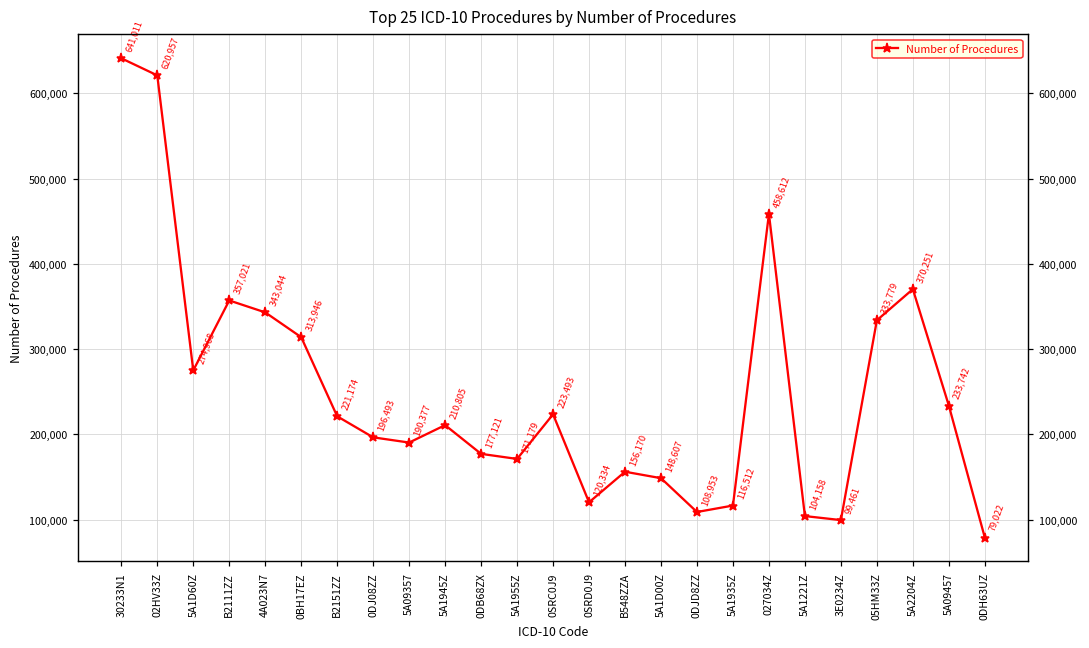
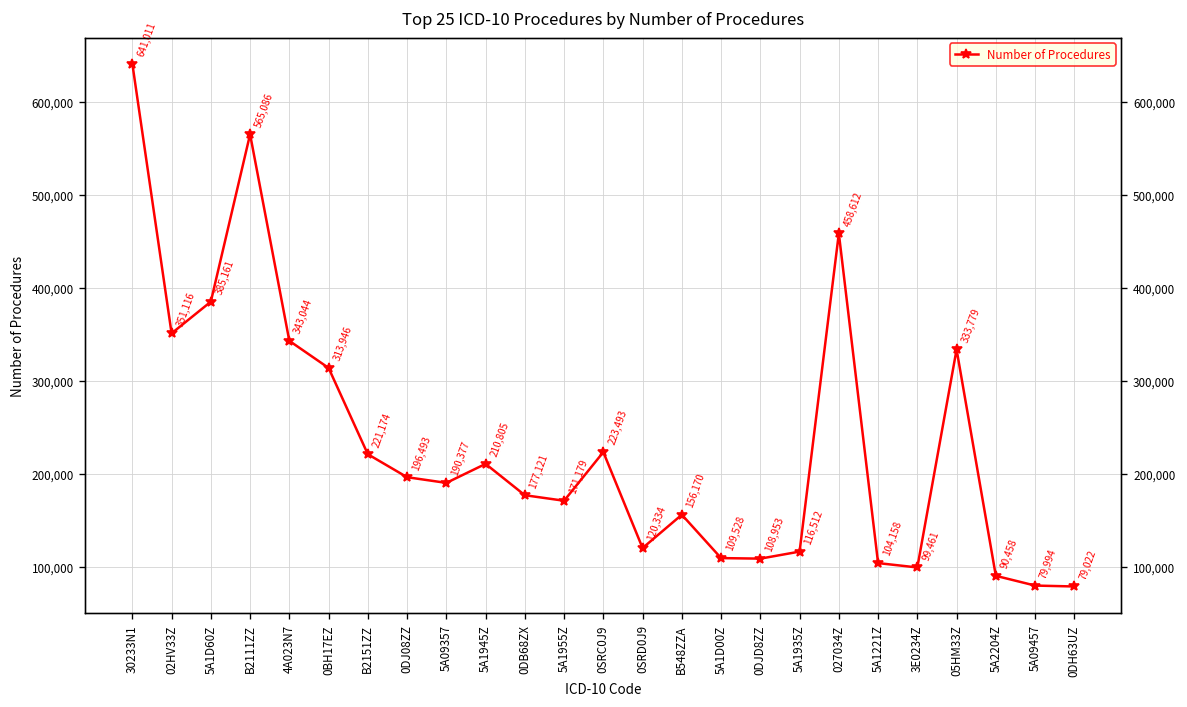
02HV33Z: 620,957 -> 351,116
5A1D60Z: 274,968 -> 385,161
B2111ZZ: 357,021 -> 565,086
5A1D00Z: 148,607 -> 109,528
5A2204Z: 370,251 -> 90,458
5A09457: 233,742 -> 79,994
